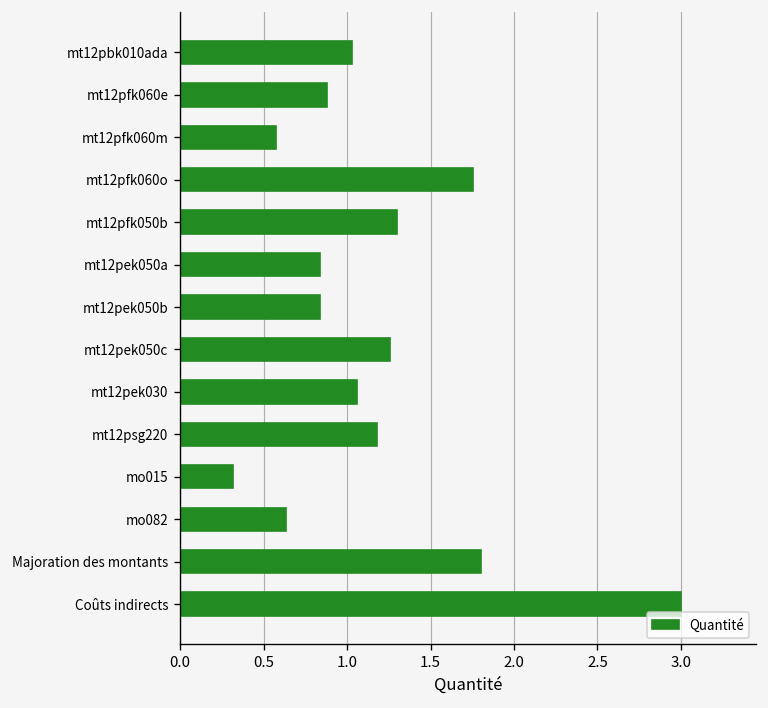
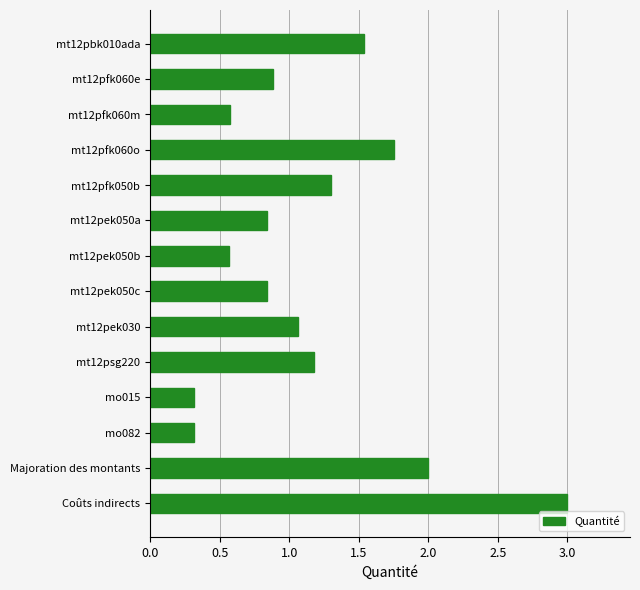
mt12pbk010ada: 1.03 -> 1.54
mt12pek050b: 0.84 -> 0.57
mt12pek050c: 1.26 -> 0.84
mo082: 0.64 -> 0.32
Majoration des montants: 1.8 -> 2.0
